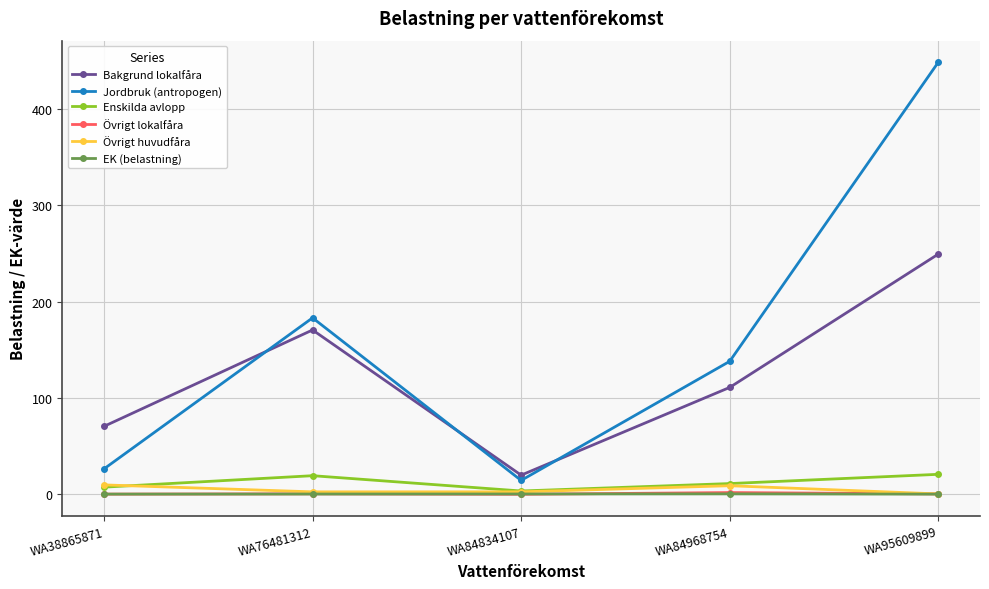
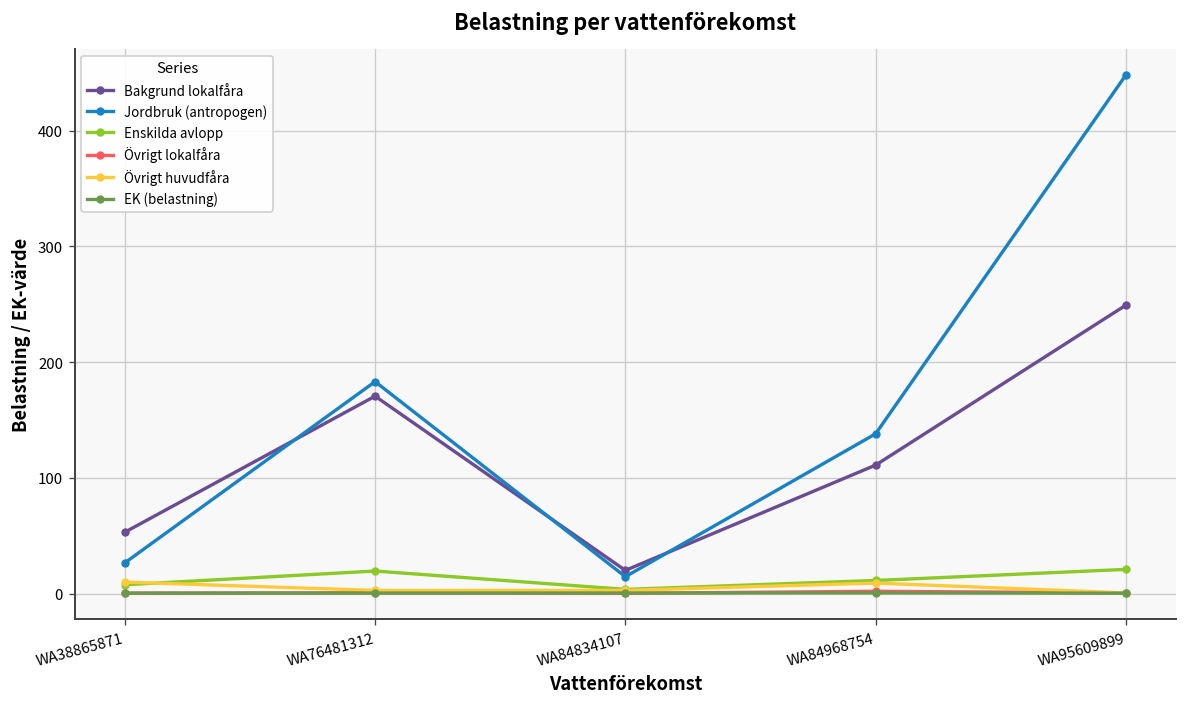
Bakgrund lokalfåra, WA38865871: 70 -> 50
